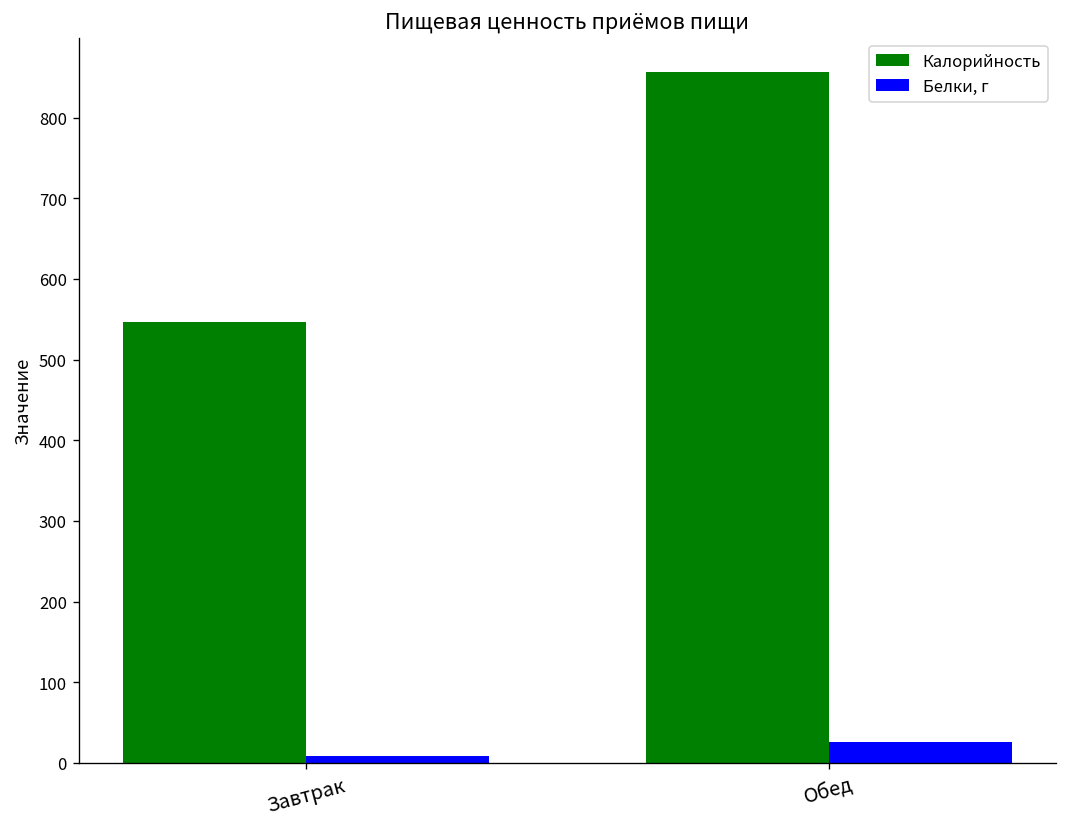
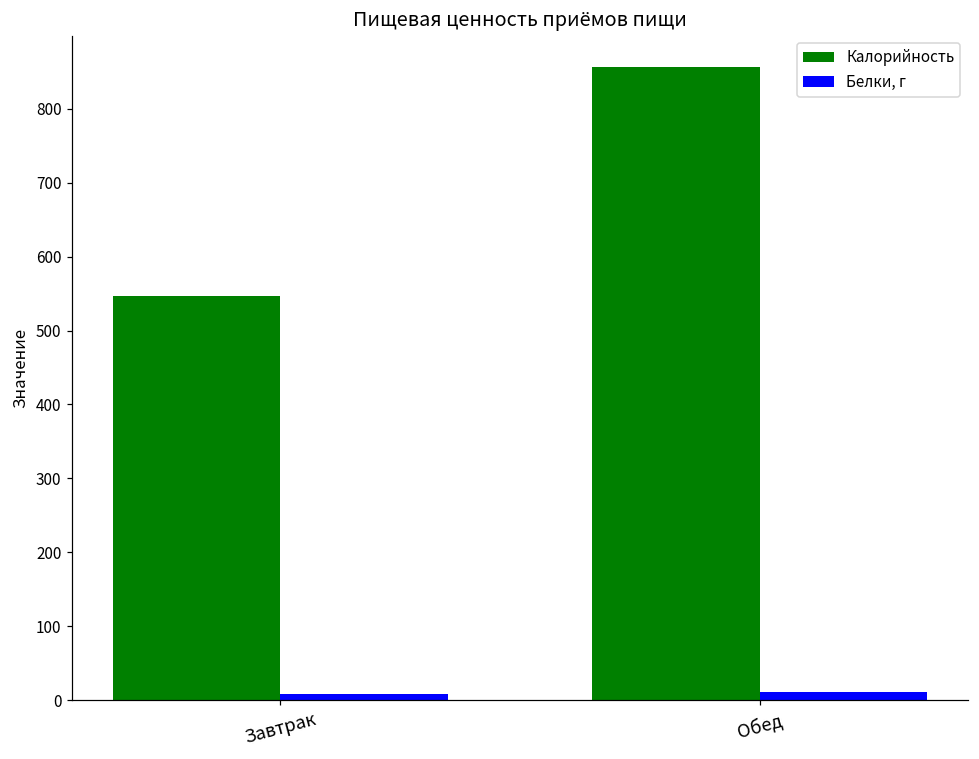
Белки, г, Обед: 30 -> 10
